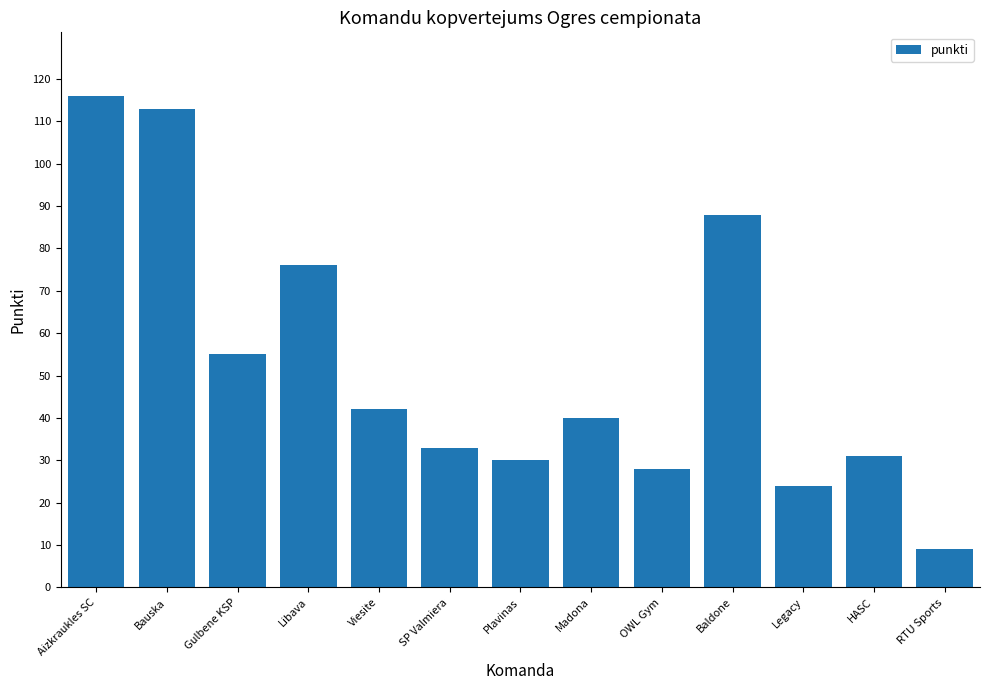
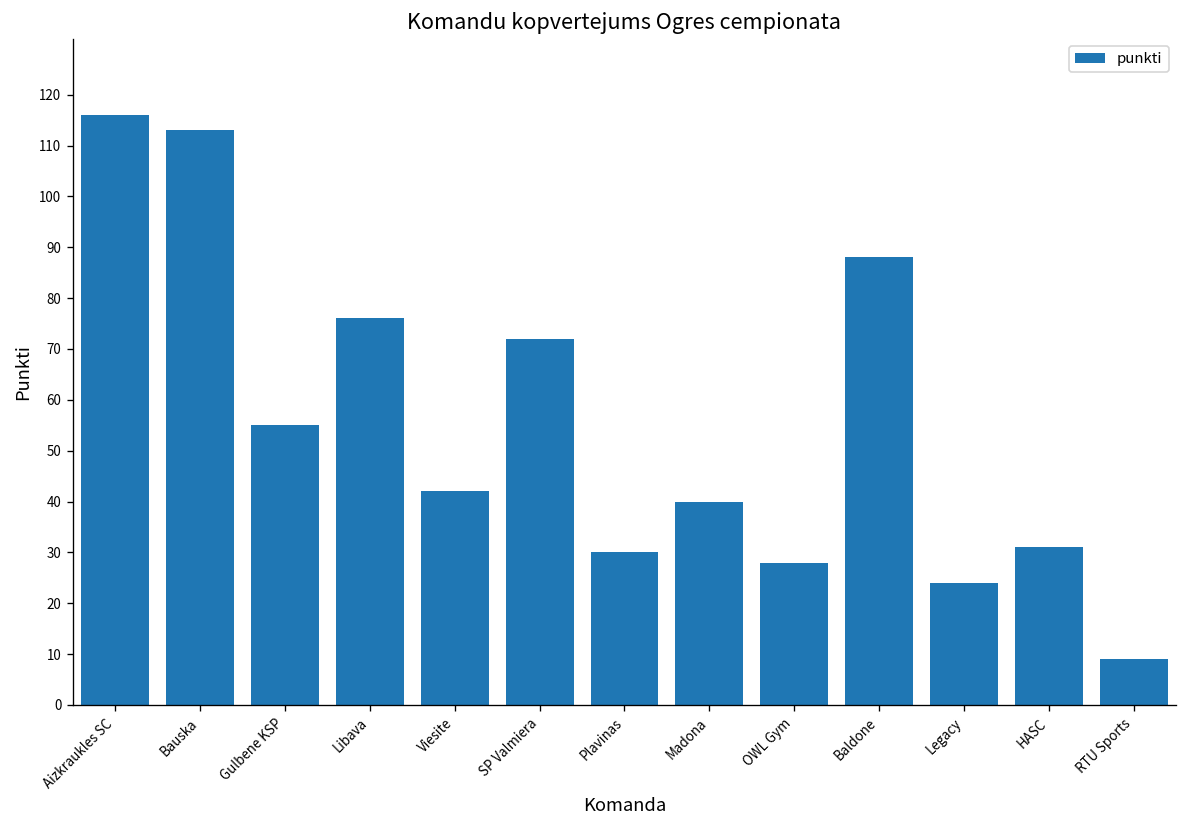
SP Valmiera: 33 -> 72
